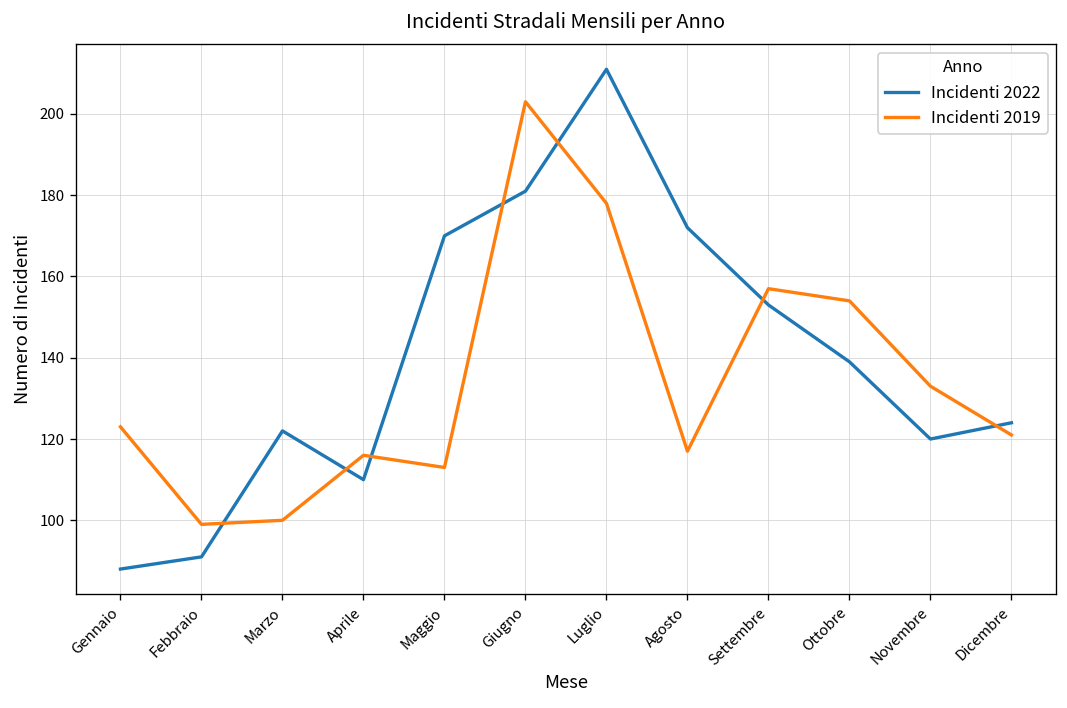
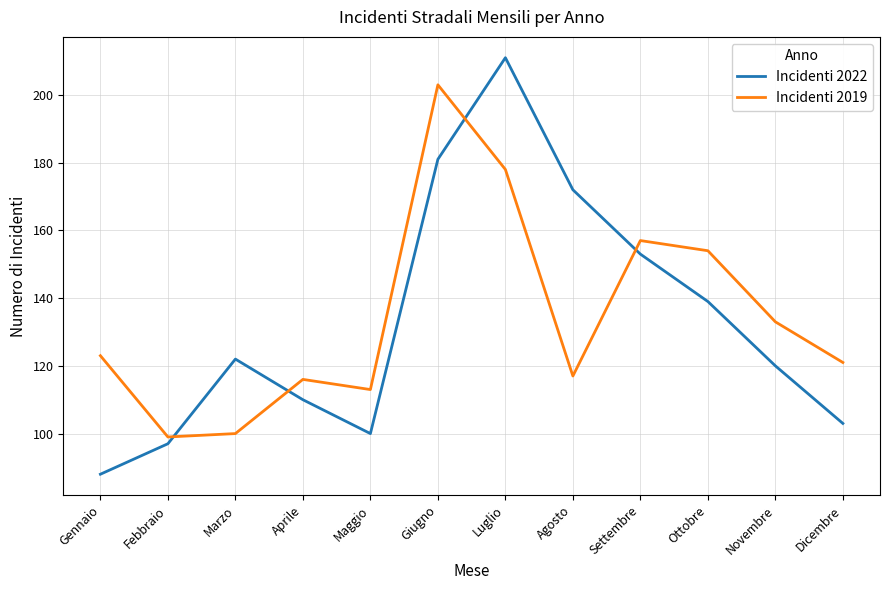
Incidenti 2022, Febbraio: 91 -> 97
Incidenti 2022, Maggio: 170 -> 100
Incidenti 2022, Dicembre: 124 -> 103
